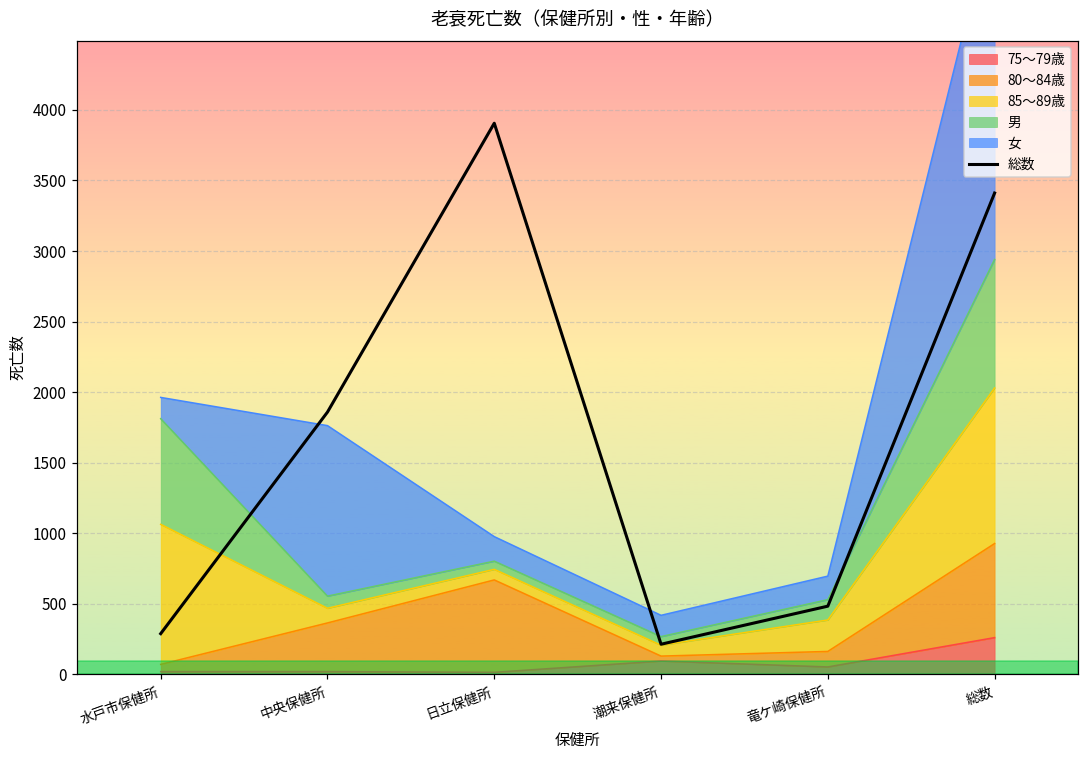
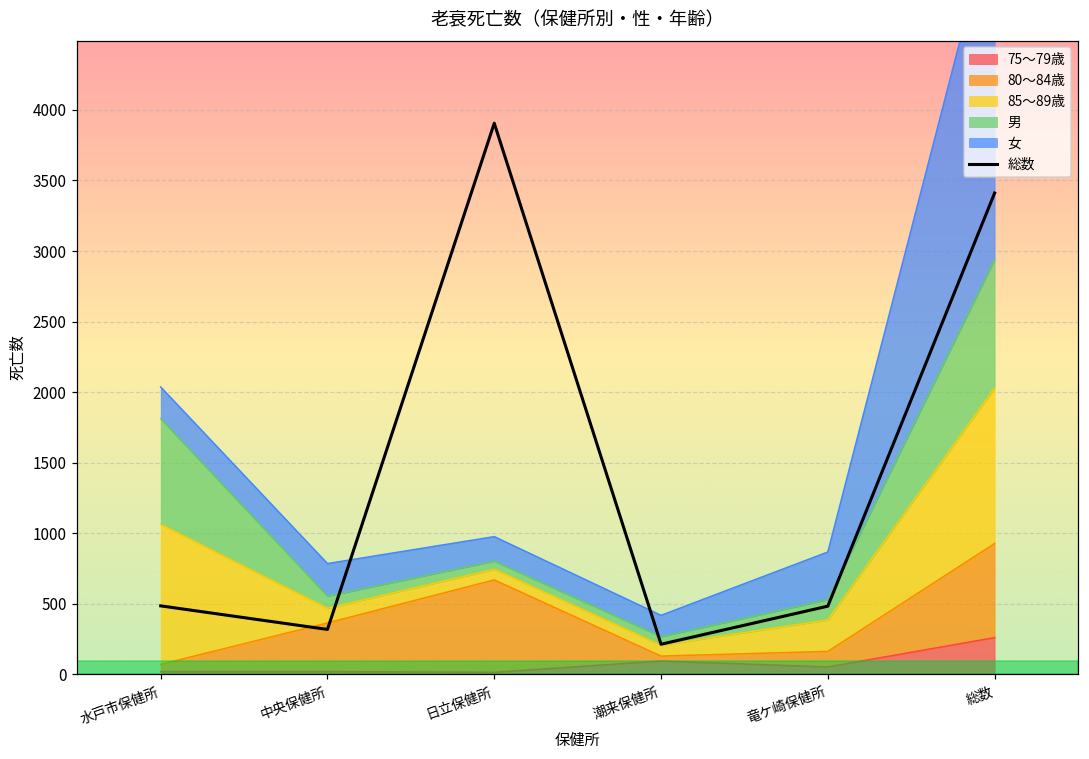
女, 水戸市保健所: 150 -> 230
総数, 水戸市保健所: 290 -> 480
女, 中央保健所: 1210 -> 230
総数, 中央保健所: 1860 -> 320
女, 竜ケ崎保健所: 170 -> 340
